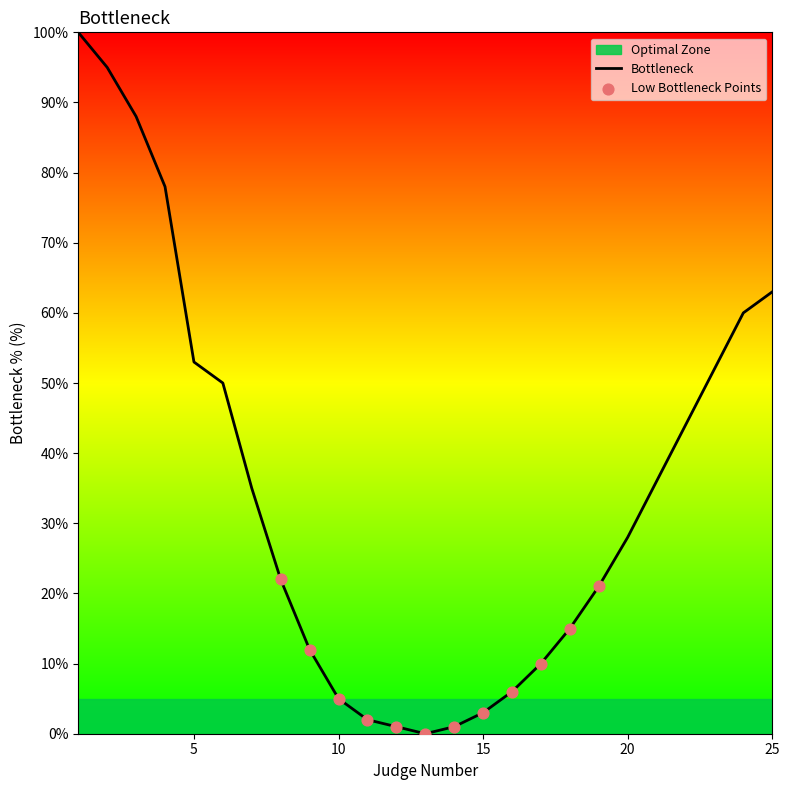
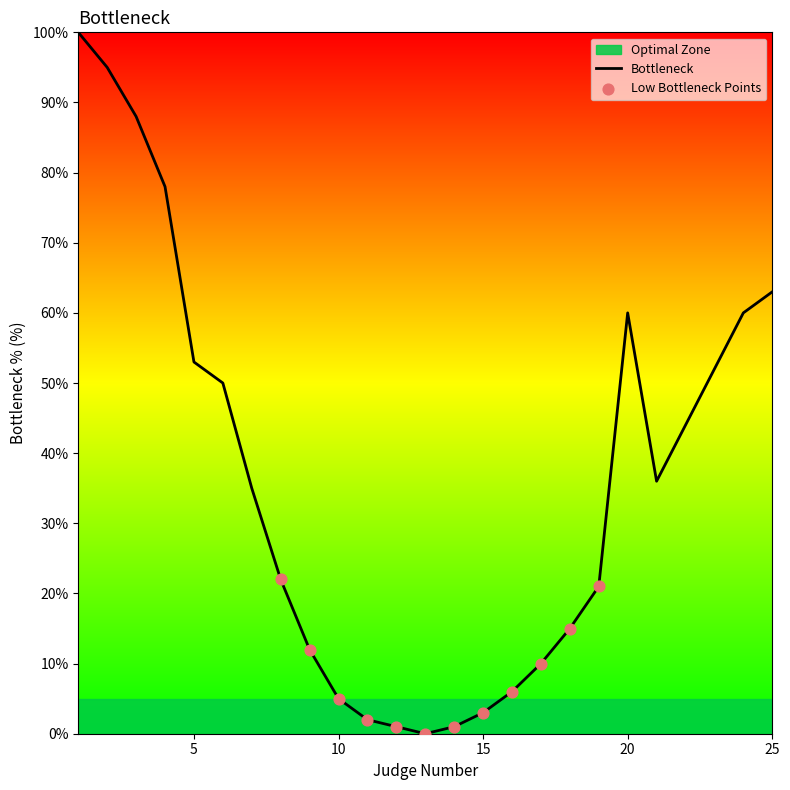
Bottleneck, 20: 28% -> 60%
